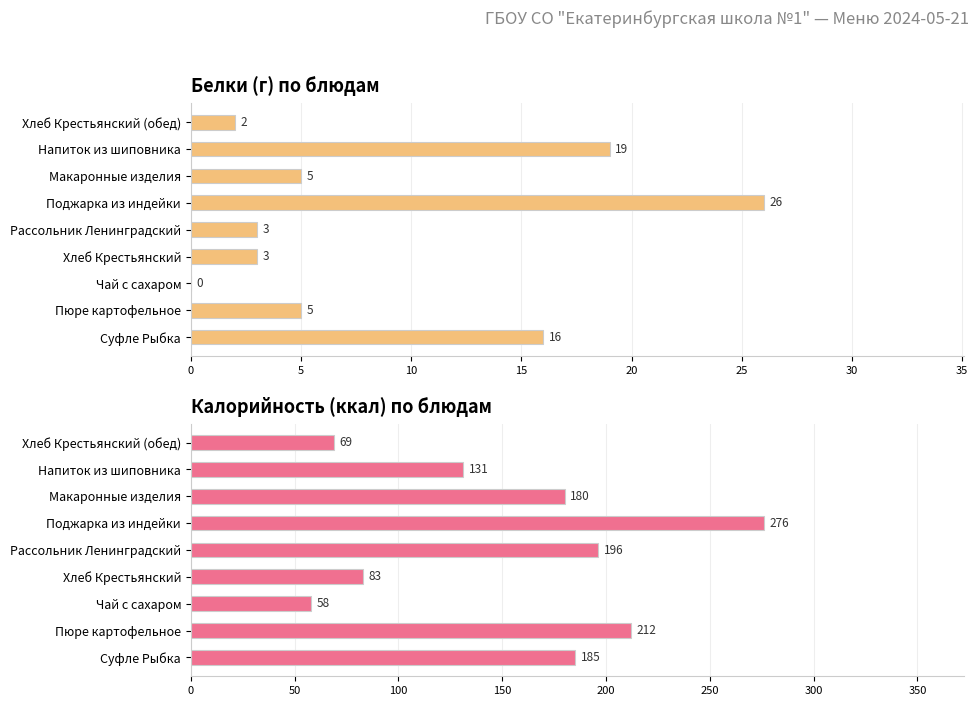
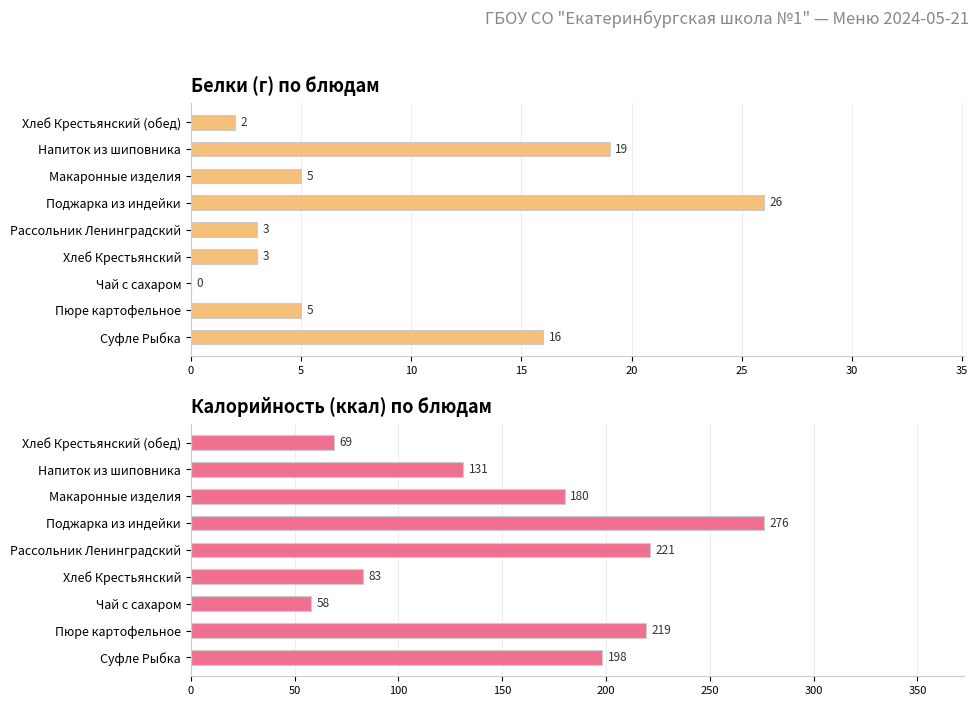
Калорийность (ккал) по блюдам, Рассольник Ленинградский: 196 -> 221
Калорийность (ккал) по блюдам, Пюре картофельное: 212 -> 219
Калорийность (ккал) по блюдам, Суфле Рыбка: 185 -> 198
